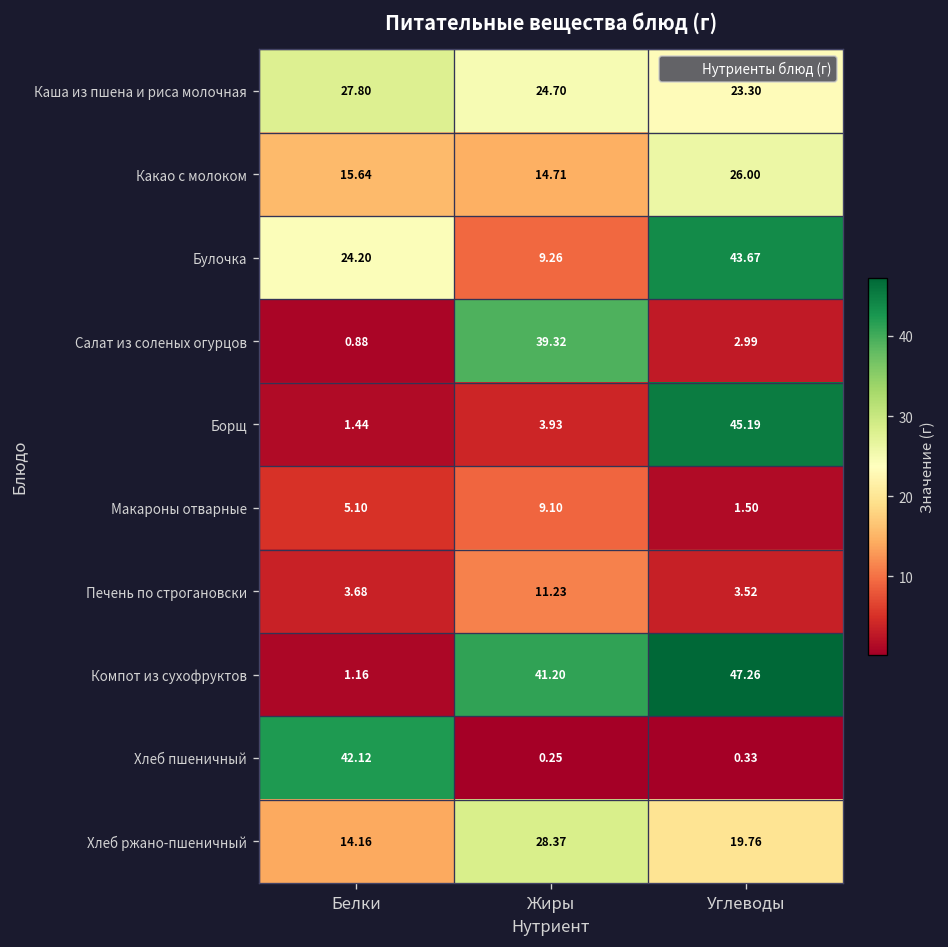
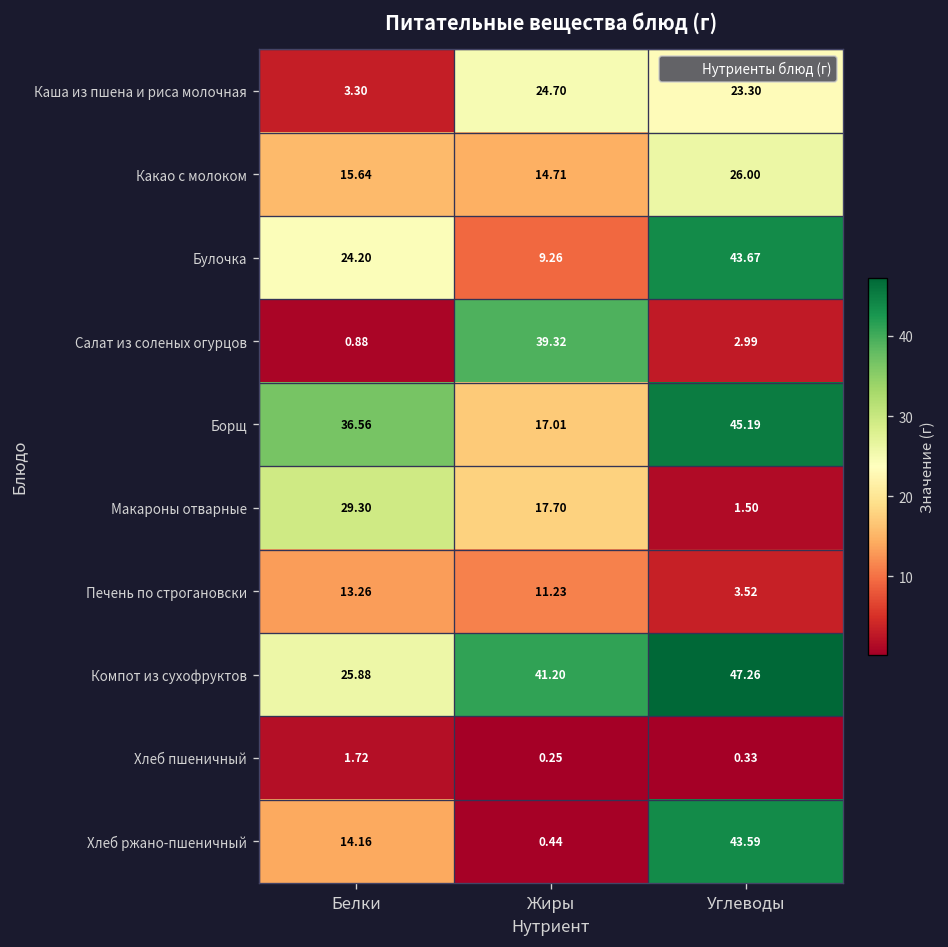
Каша из пшена и риса молочная, Белки: 27.80 -> 3.30
Борщ, Белки: 1.44 -> 36.56
Борщ, Жиры: 3.93 -> 17.01
Макароны отварные, Белки: 5.10 -> 29.30
Макароны отварные, Жиры: 9.10 -> 17.70
Печень по строгановски, Белки: 3.68 -> 13.26
Компот из сухофруктов, Белки: 1.16 -> 25.88
Хлеб пшеничный, Белки: 42.12 -> 1.72
Хлеб ржано-пшеничный, Жиры: 28.37 -> 0.44
Хлеб ржано-пшеничный, Углеводы: 19.76 -> 43.59
